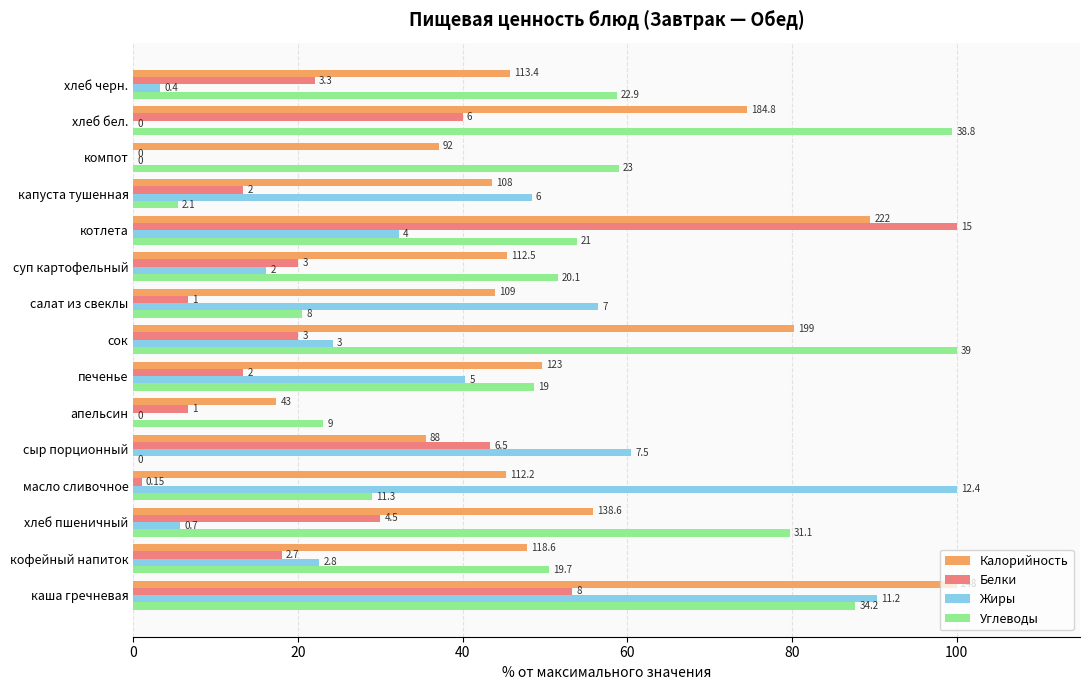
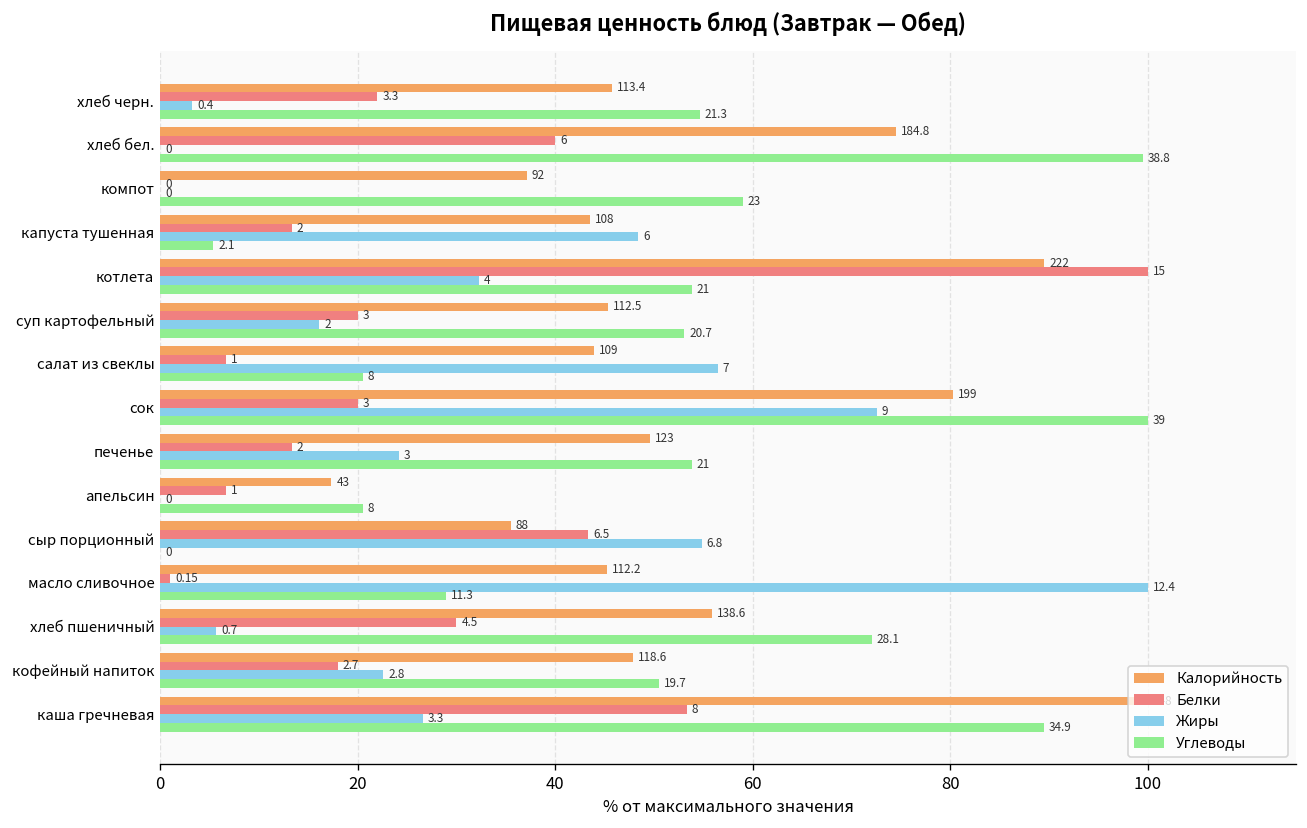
Углеводы, хлеб черн.: 22.9 -> 21.3
Углеводы, суп картофельный: 20.1 -> 20.7
Жиры, сок: 3 -> 9
Жиры, печенье: 5 -> 3
Углеводы, печенье: 19 -> 21
Углеводы, апельсин: 9 -> 8
Жиры, сыр порционный: 7.5 -> 6.8
Углеводы, хлеб пшеничный: 31.1 -> 28.1
Жиры, каша гречневая: 11.2 -> 3.3
Углеводы, каша гречневая: 34.2 -> 34.9
